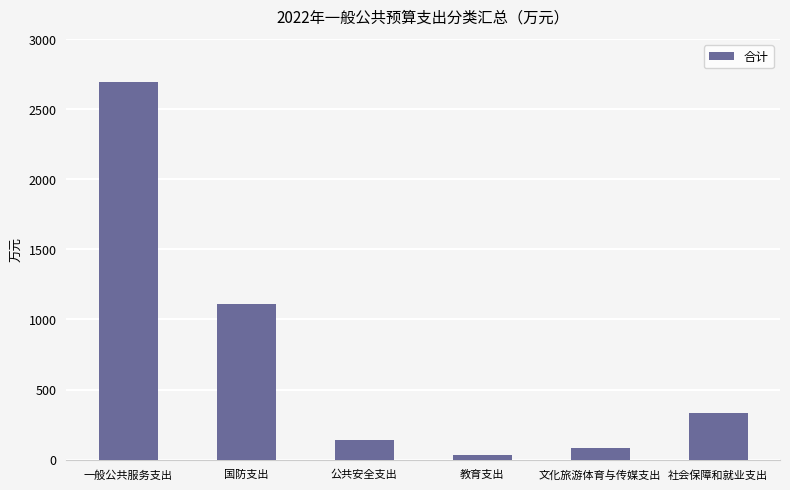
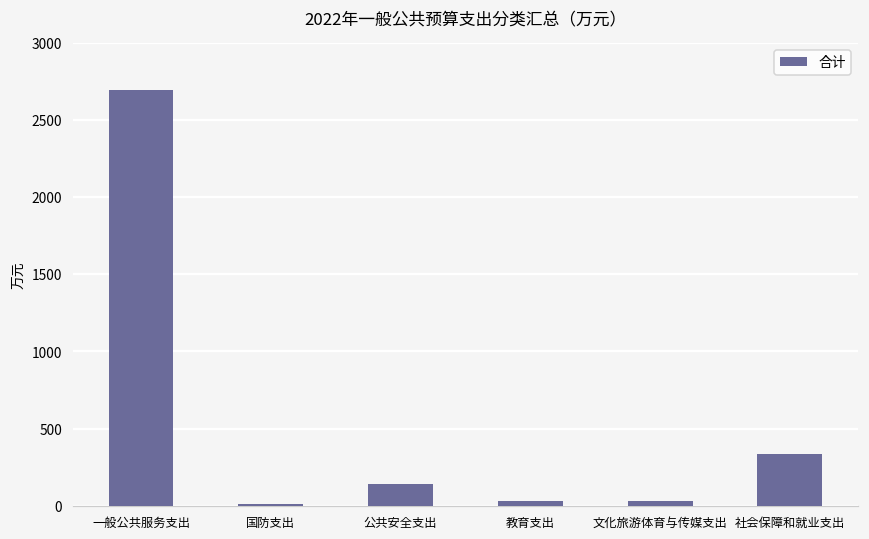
国防支出: 1110 -> 10
文化旅游体育与传媒支出: 90 -> 30
